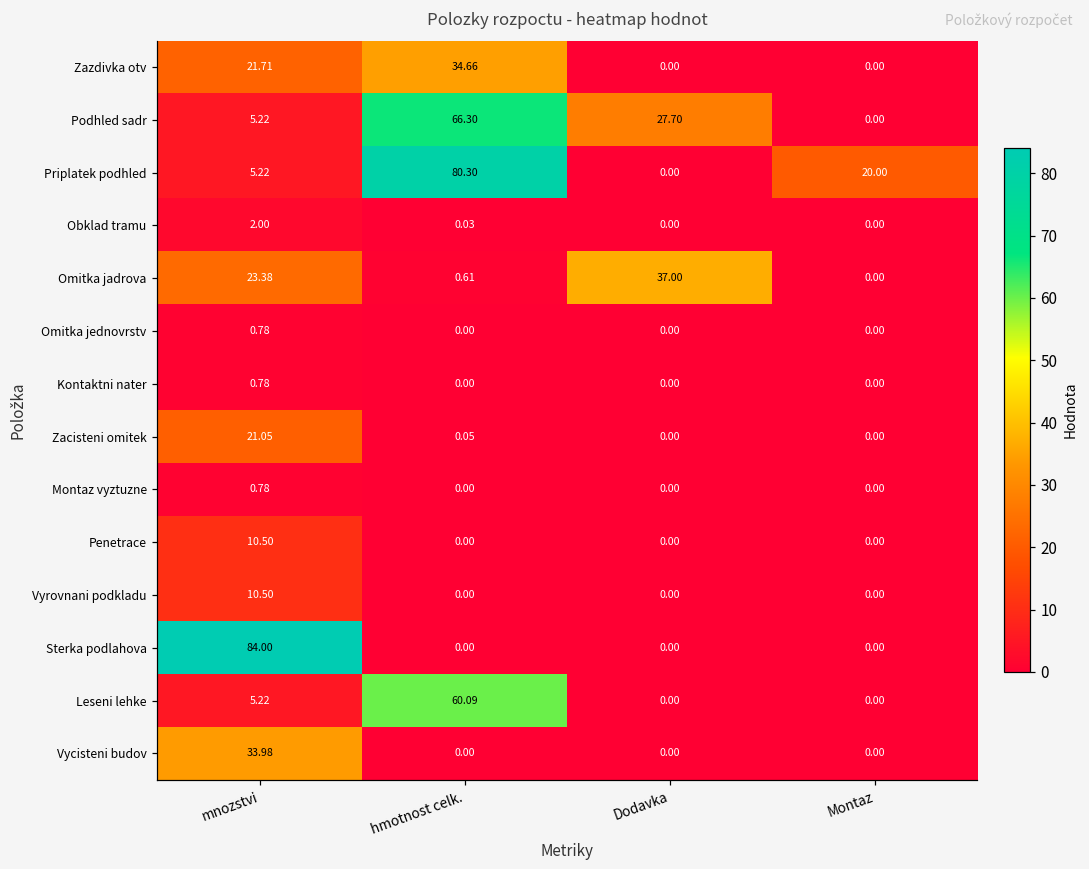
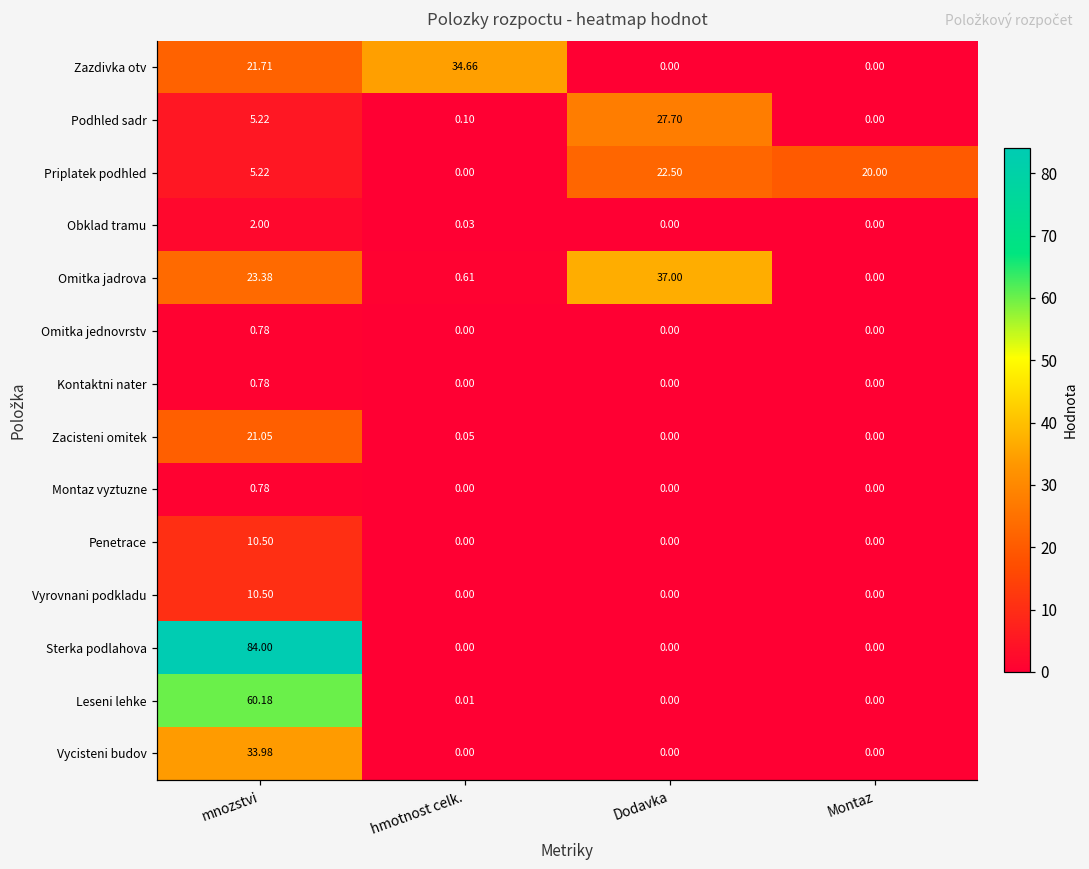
Podhled sadr, hmotnost celk.: 66.30 -> 0.10
Priplatek podhled, hmotnost celk.: 80.30 -> 0.00
Priplatek podhled, Dodavka: 0.00 -> 22.50
Leseni lehke, mnozstvi: 5.22 -> 60.18
Leseni lehke, hmotnost celk.: 60.09 -> 0.01
